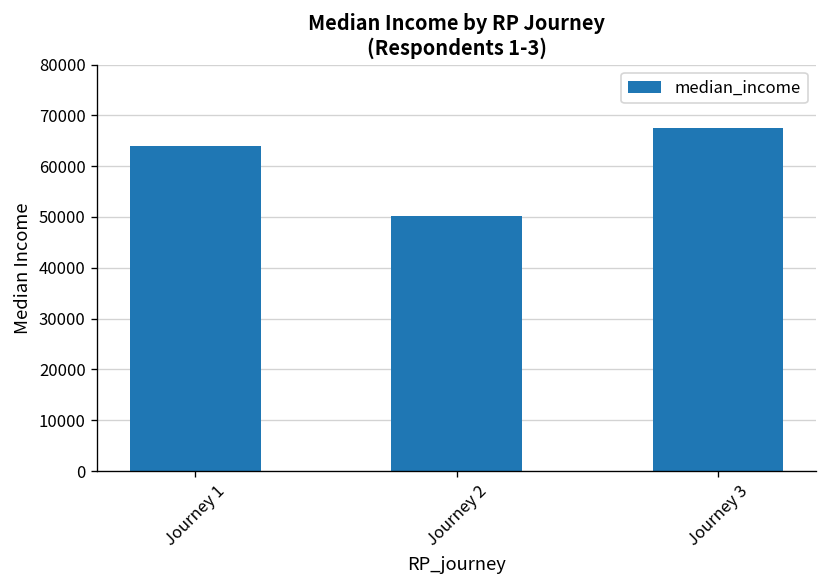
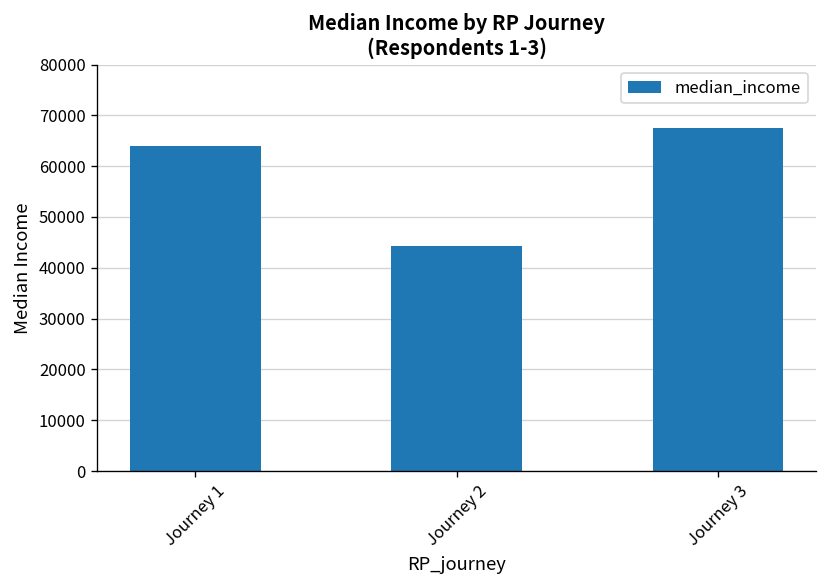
Journey 2: 50000 -> 44000
